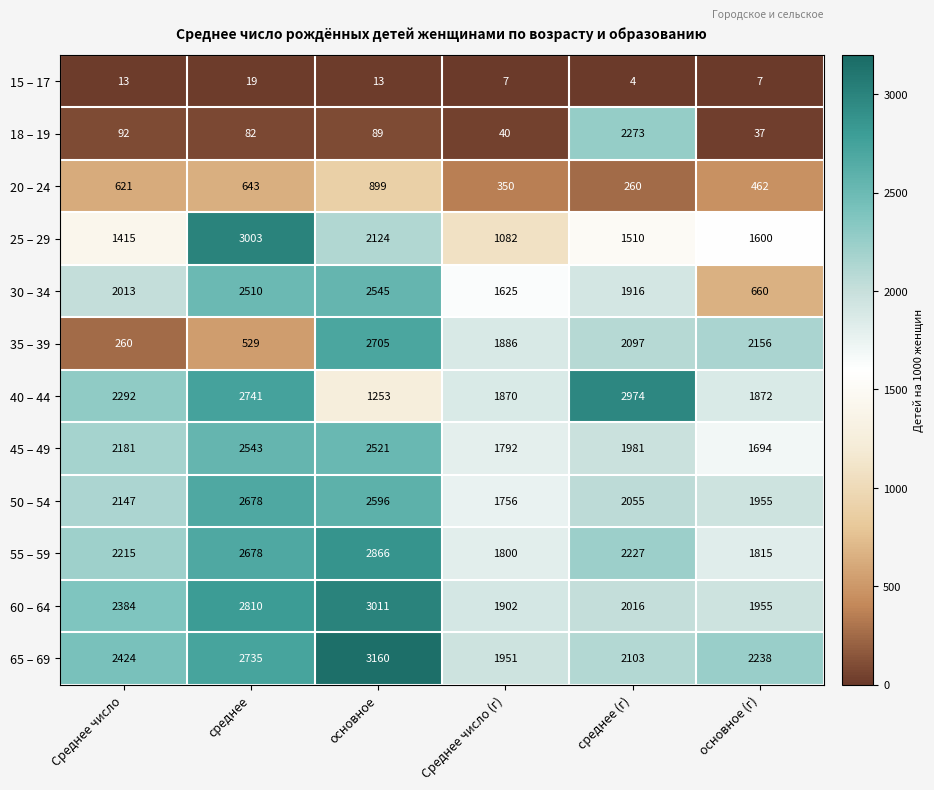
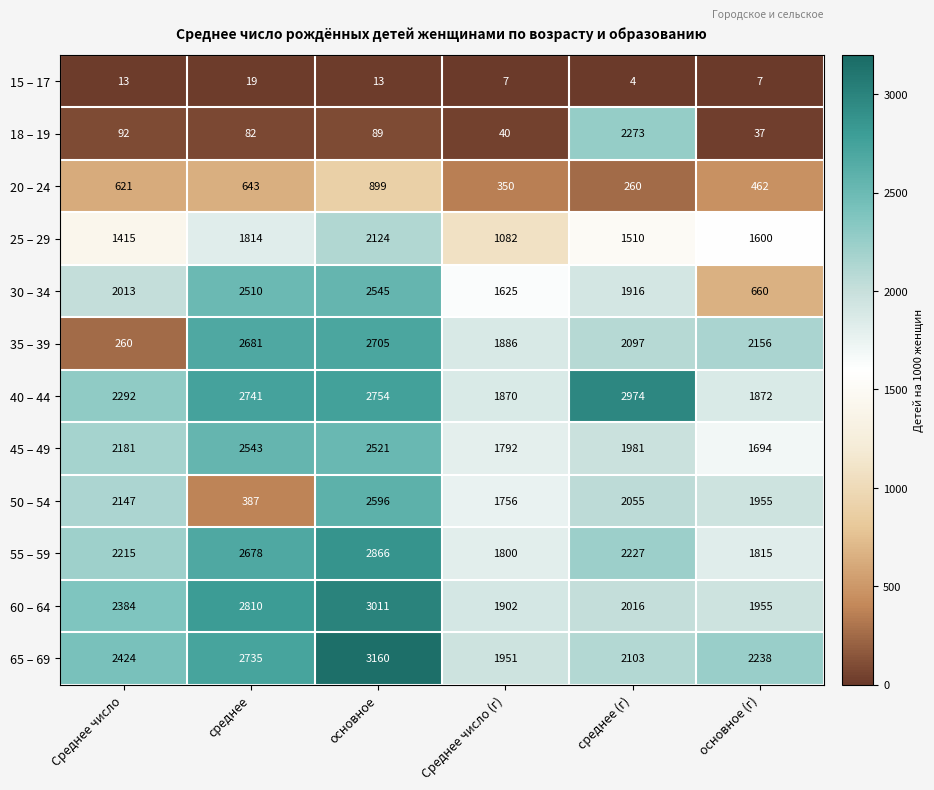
25 – 29, среднее: 3003 -> 1814
35 – 39, среднее: 529 -> 2681
40 – 44, основное: 1253 -> 2754
50 – 54, среднее: 2678 -> 387
